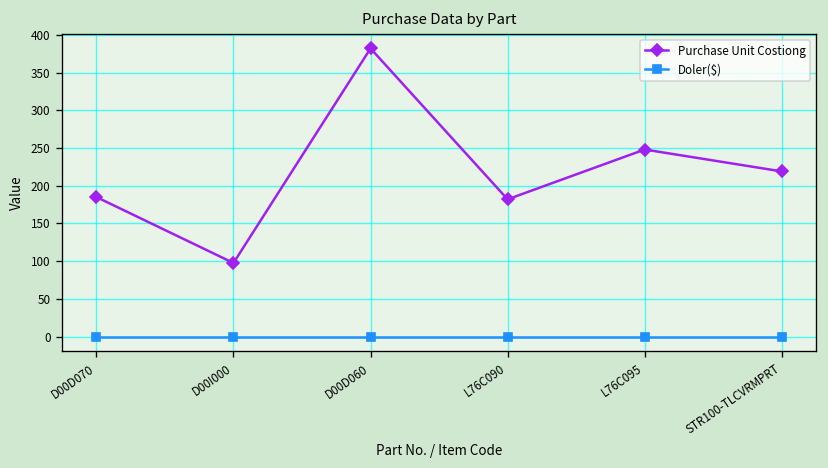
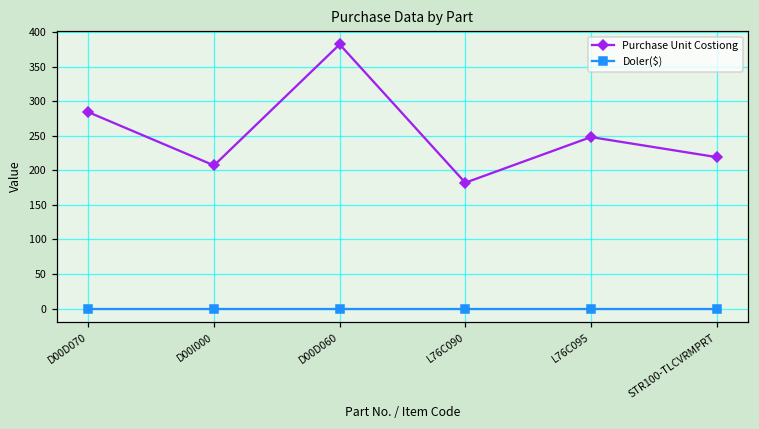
Purchase Unit Costiong, D00D070: 190 -> 280
Purchase Unit Costiong, D00I000: 100 -> 210
